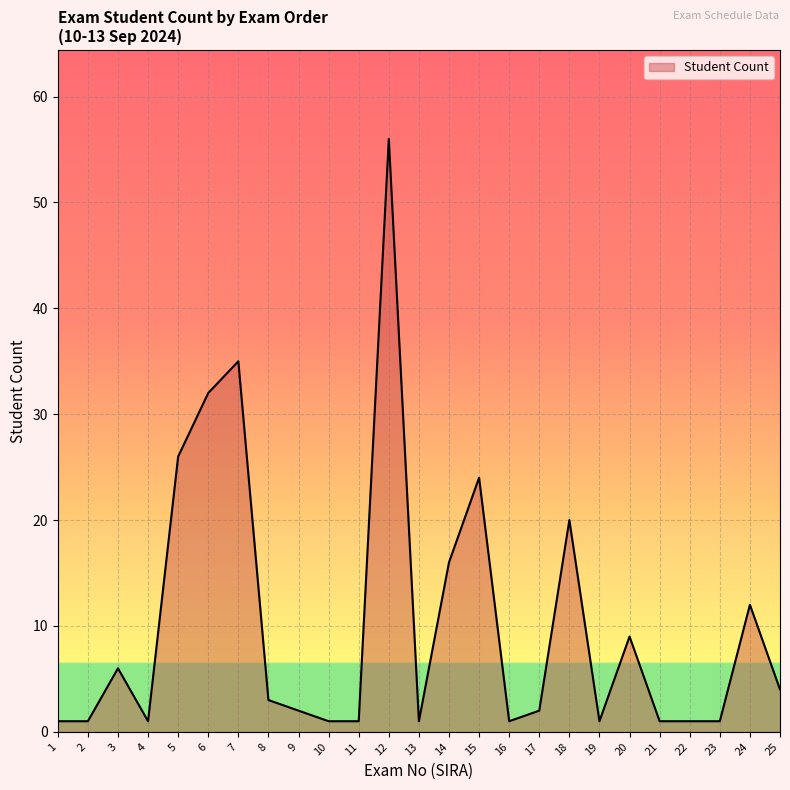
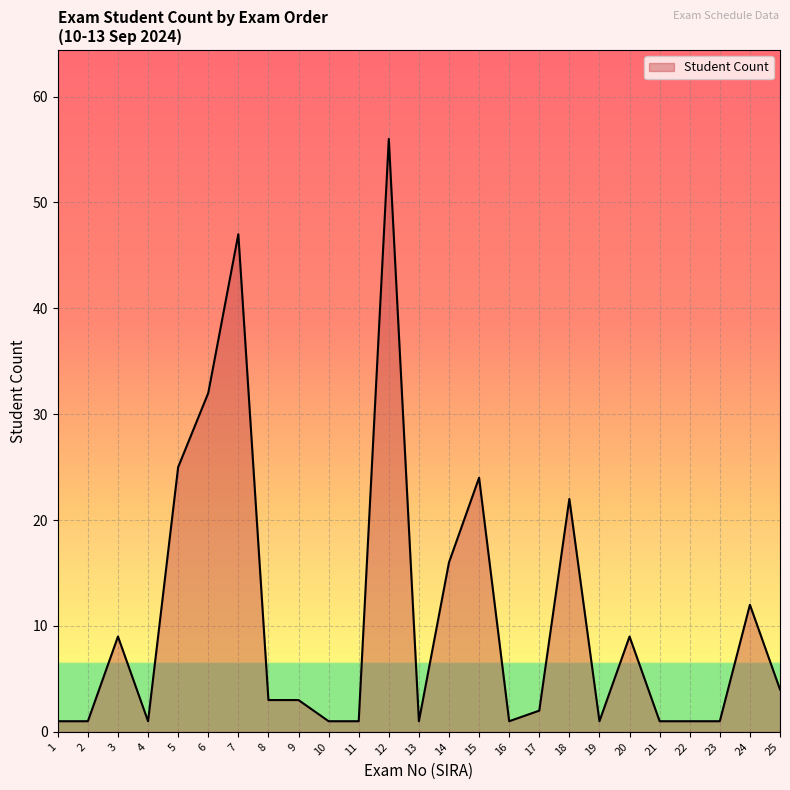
3: 6 -> 9
5: 26 -> 25
7: 35 -> 47
9: 2 -> 3
18: 20 -> 22
